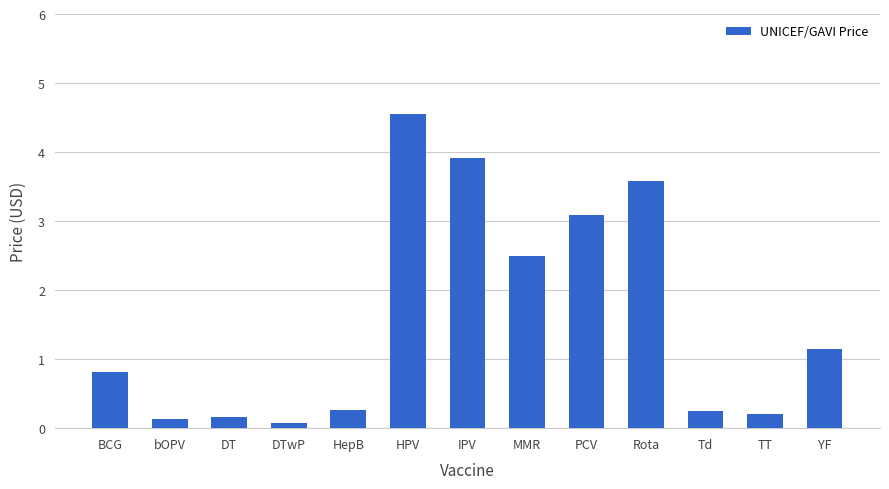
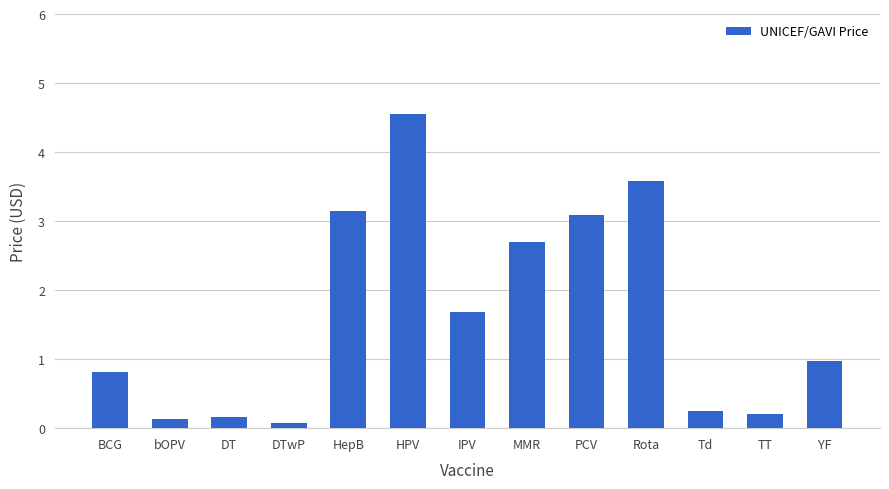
HepB: 0.3 -> 3.2
IPV: 3.9 -> 1.7
MMR: 2.5 -> 2.7
YF: 1.2 -> 1.0
